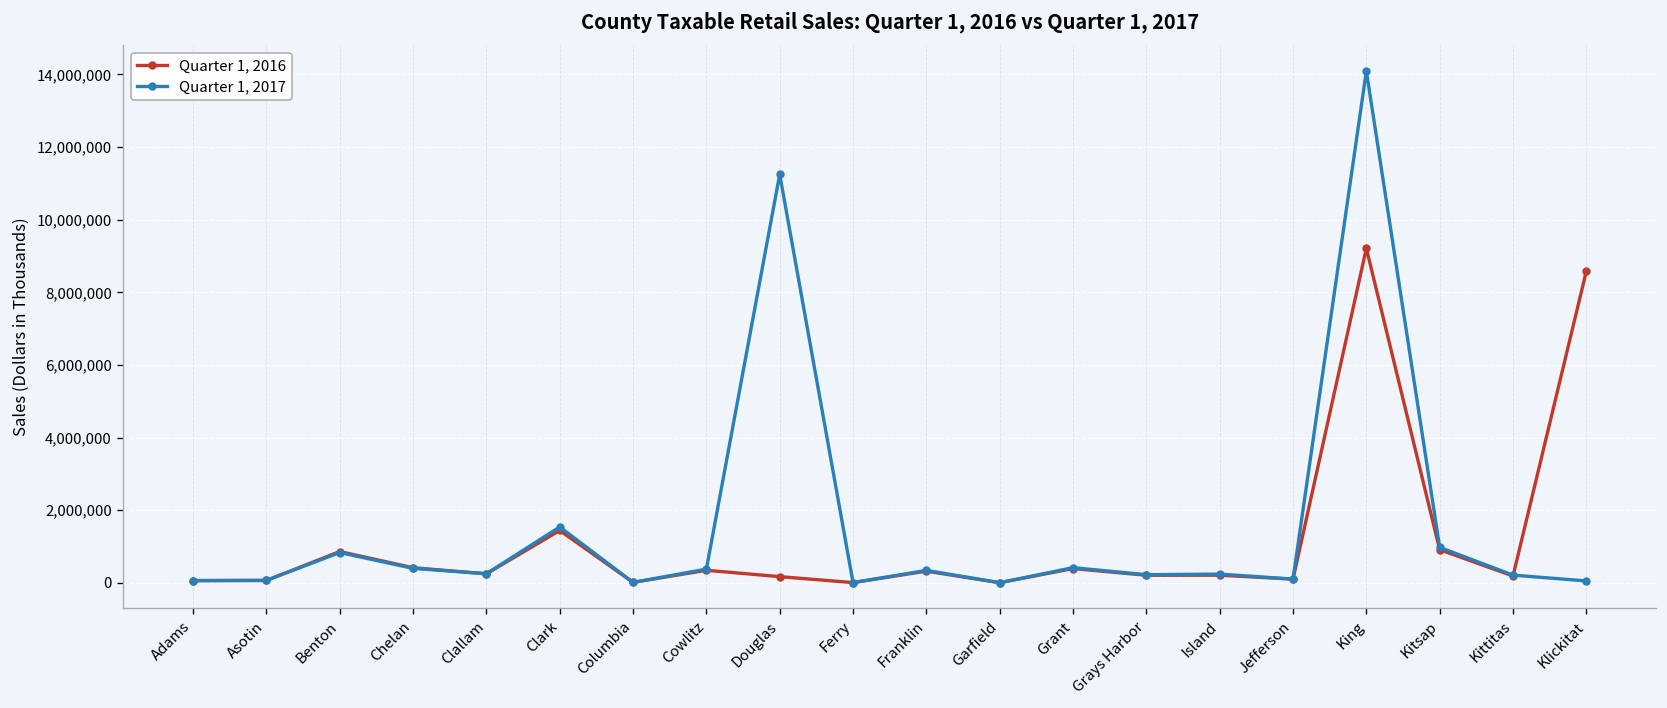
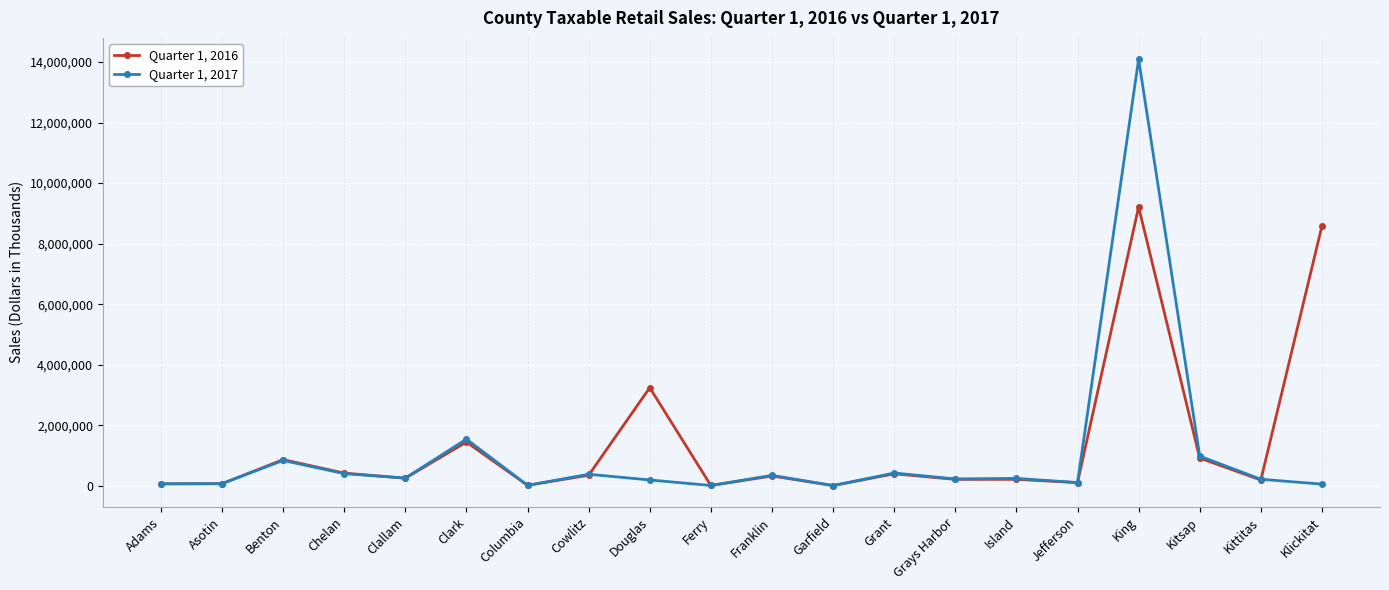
Quarter 1, 2016, Douglas: 200,000 -> 3,200,000
Quarter 1, 2017, Douglas: 11,200,000 -> 200,000
